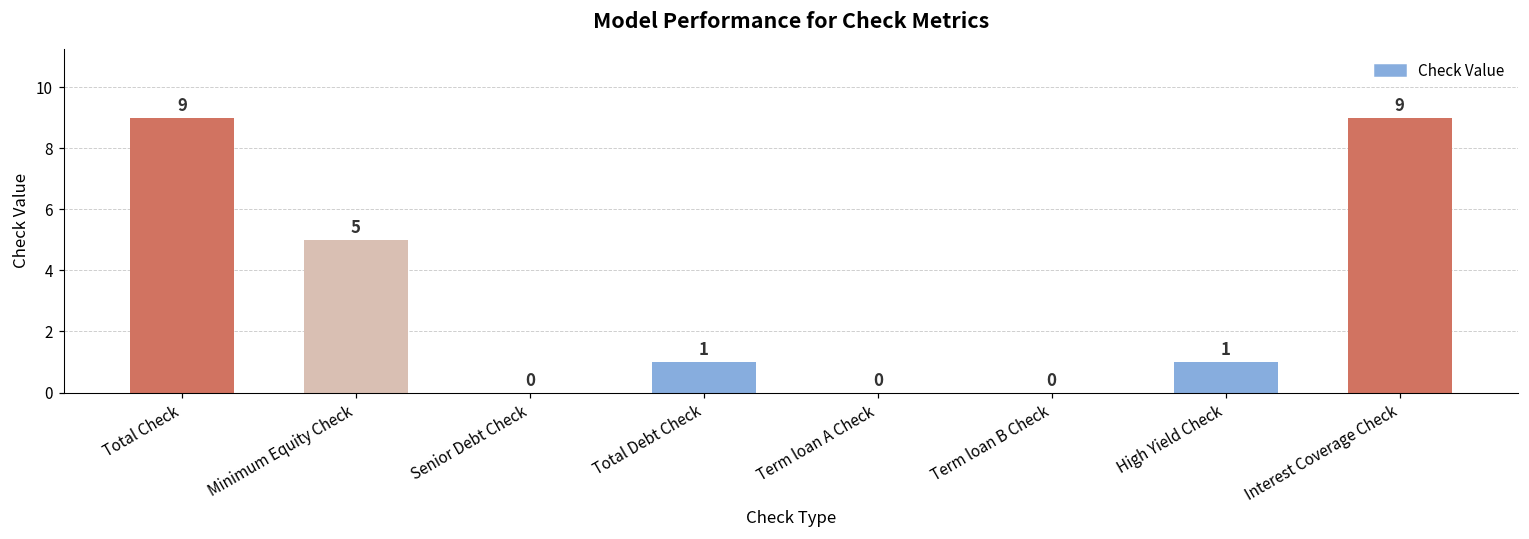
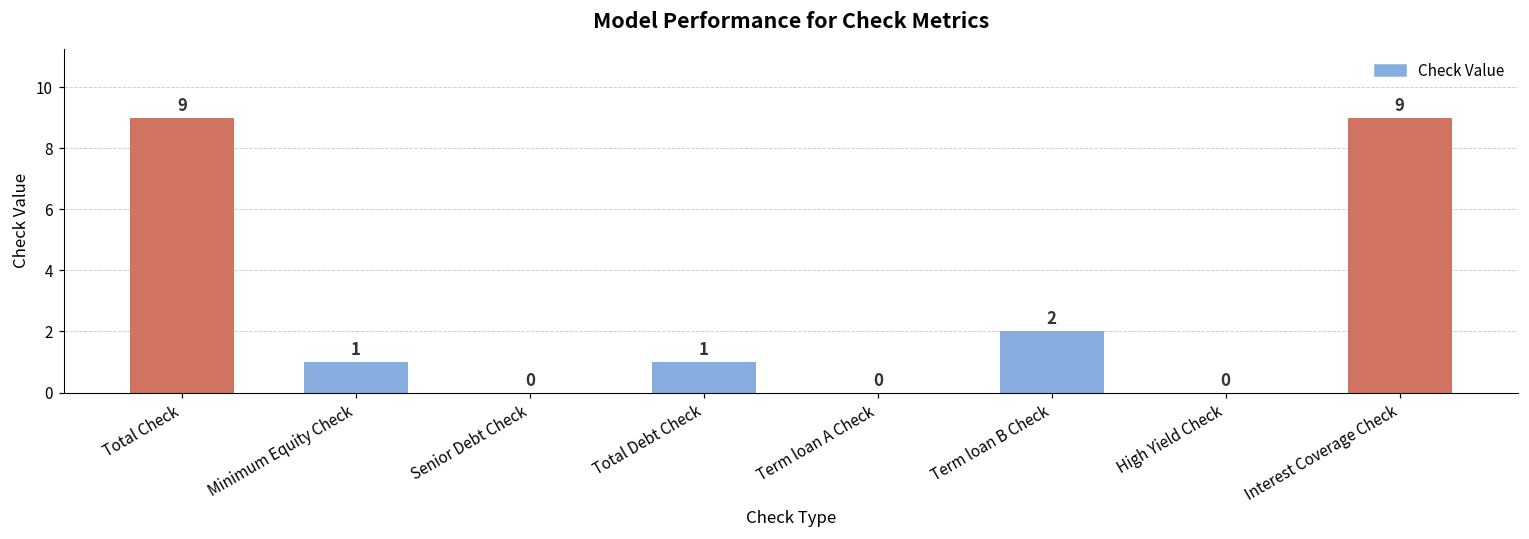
Minimum Equity Check: 5 -> 1
Term loan B Check: 0 -> 2
High Yield Check: 1 -> 0
